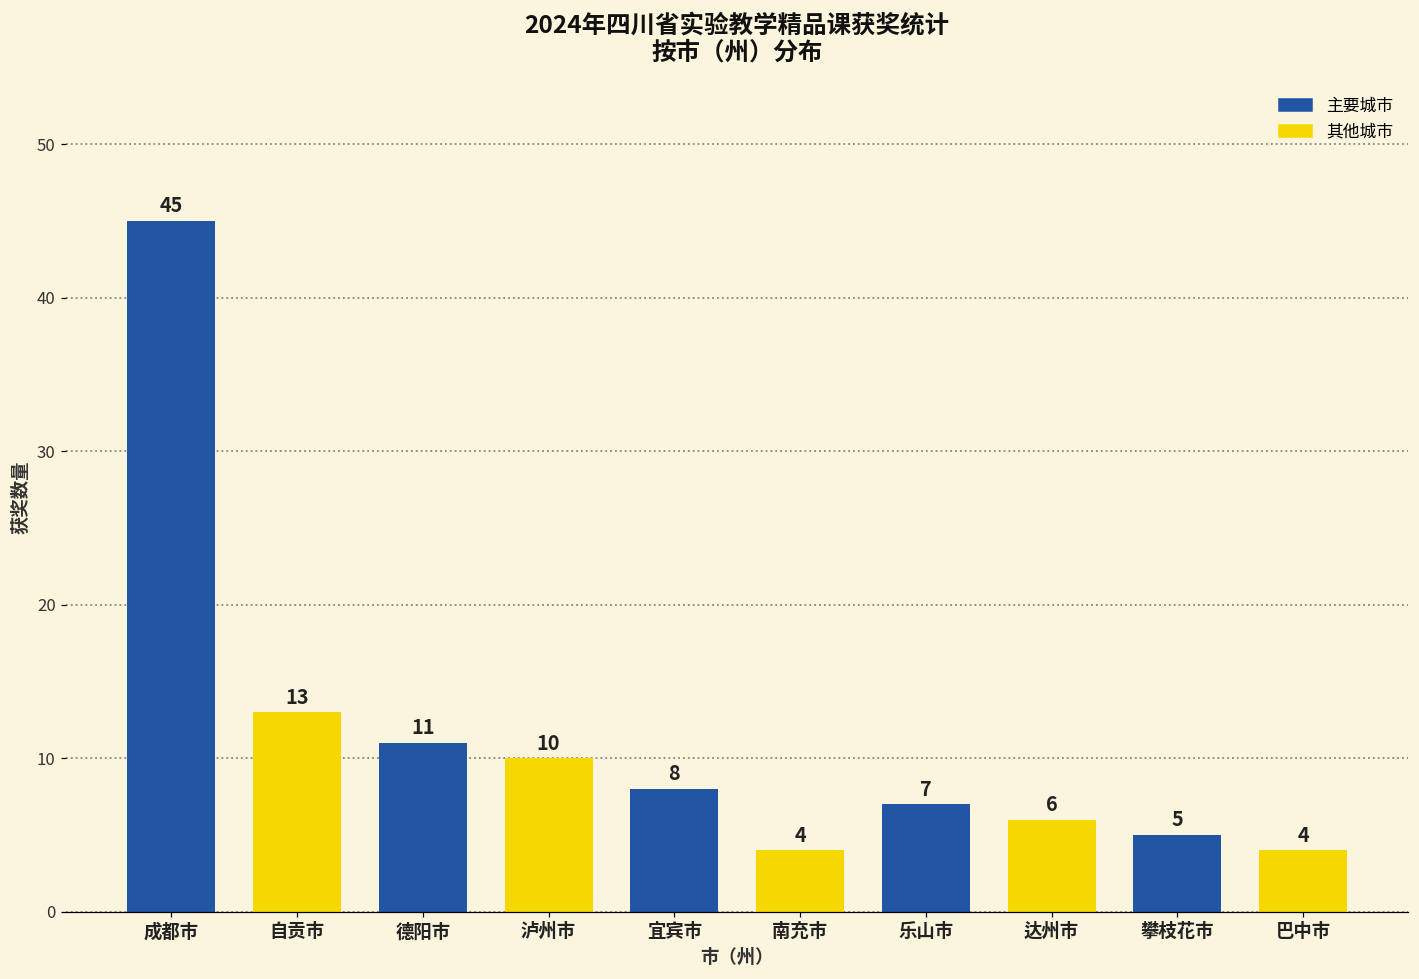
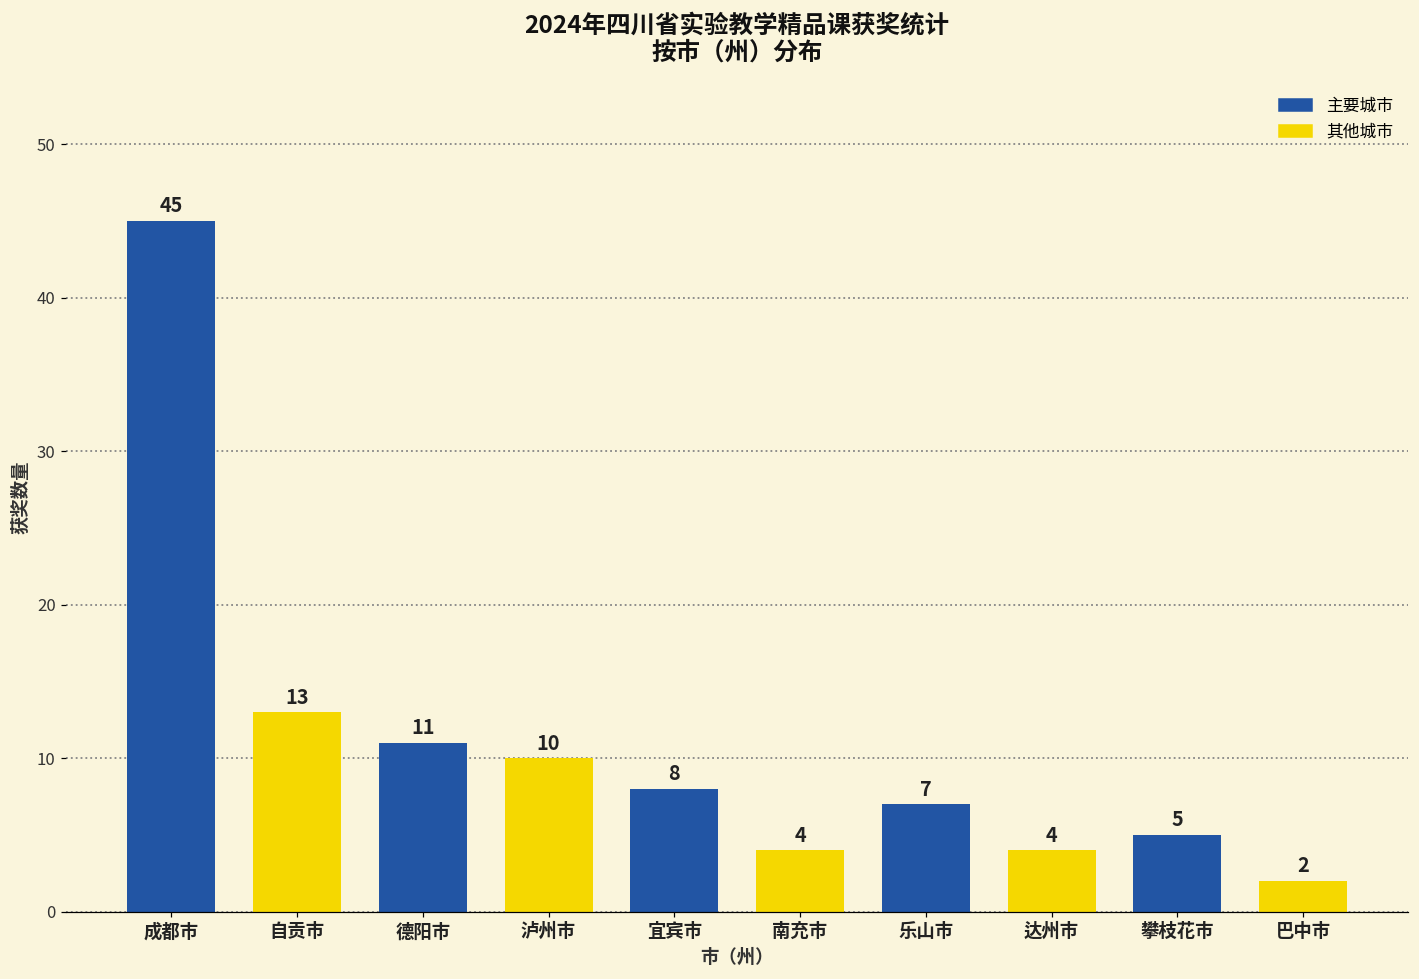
达州市: 6 -> 4
巴中市: 4 -> 2
